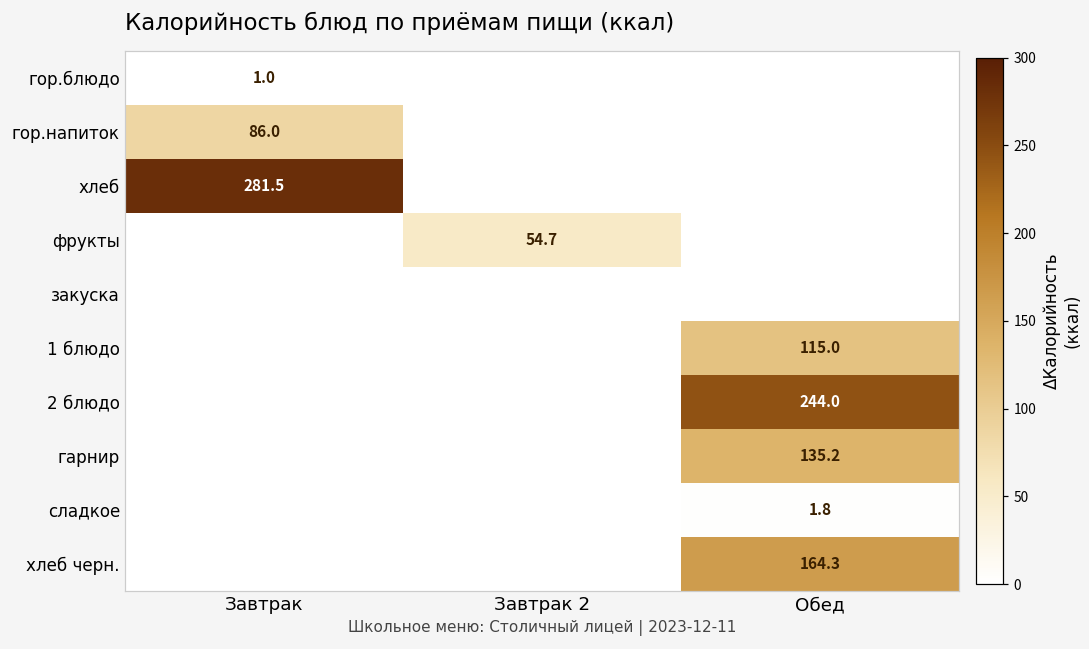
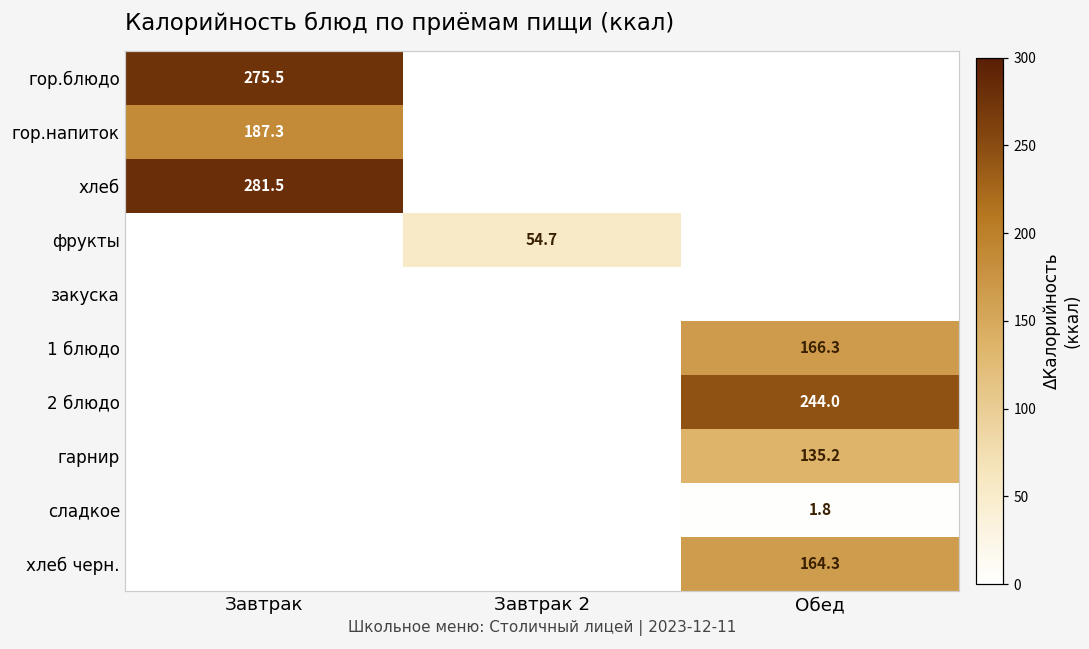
гор.блюдо, Завтрак: 1.0 -> 275.5
гор.напиток, Завтрак: 86.0 -> 187.3
1 блюдо, Обед: 115.0 -> 166.3
